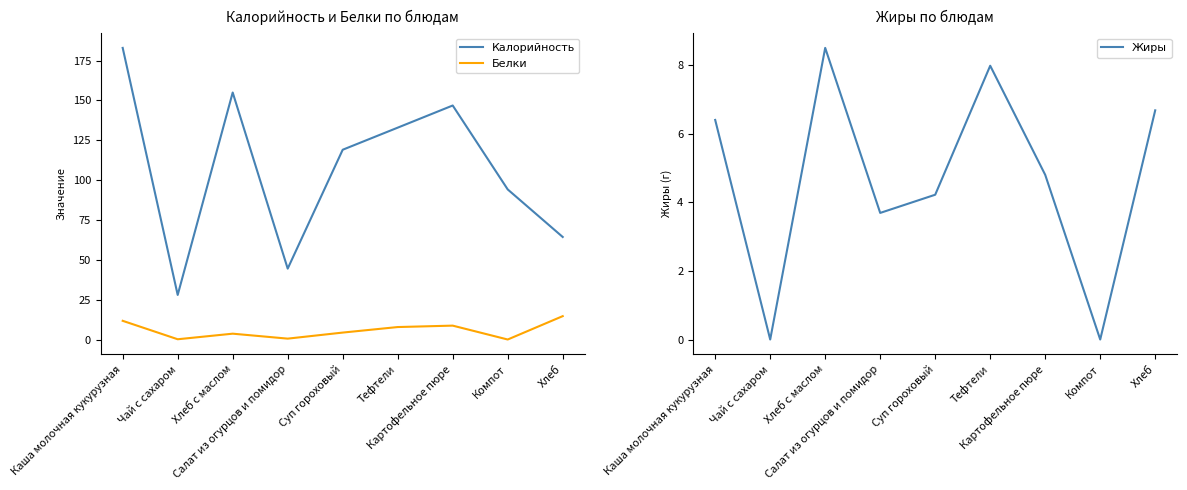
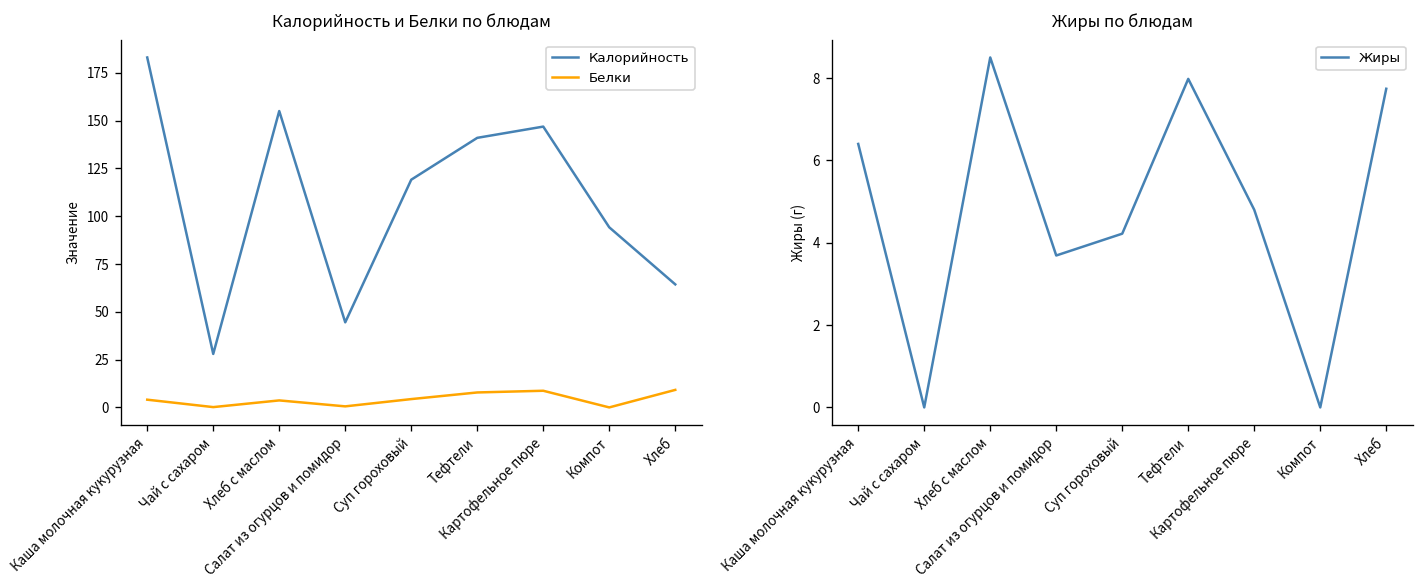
Калорийность и Белки по блюдам, Белки, Каша молочная кукурузная: 12 -> 4
Калорийность и Белки по блюдам, Калорийность, Тефтели: 133 -> 141
Калорийность и Белки по блюдам, Белки, Хлеб: 15 -> 9
Жиры по блюдам, Хлеб: 6.7 -> 7.7
